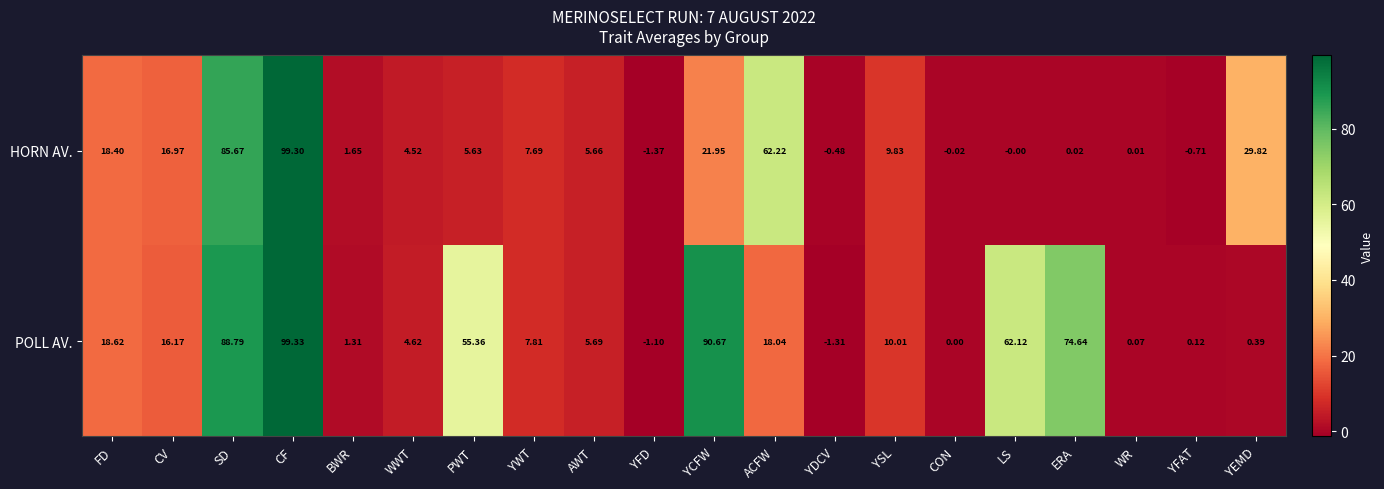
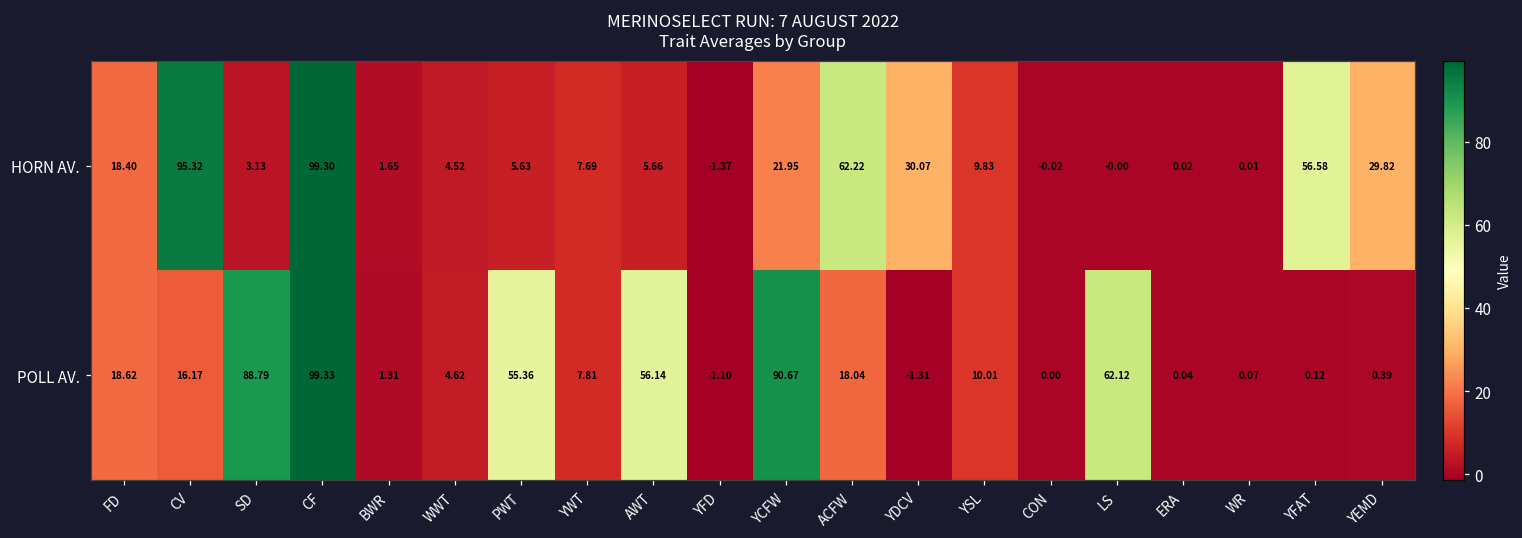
HORN AV., CV: 16.97 -> 95.32
HORN AV., SD: 85.67 -> 3.13
HORN AV., YDCV: -0.48 -> 30.07
HORN AV., YFAT: -0.71 -> 56.58
POLL AV., AWT: 5.69 -> 56.14
POLL AV., ERA: 74.64 -> 0.04
